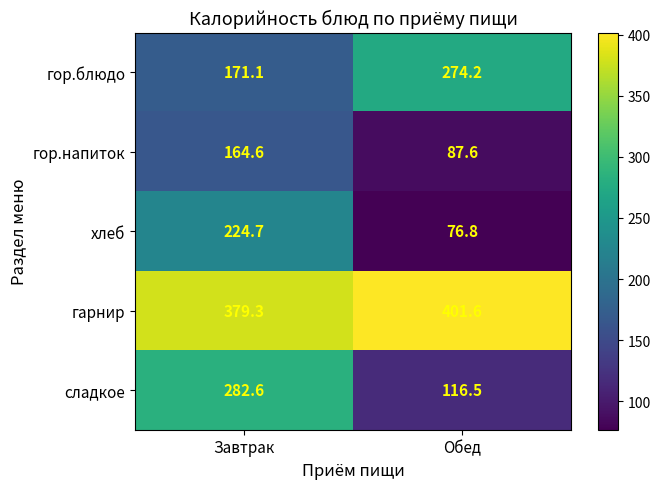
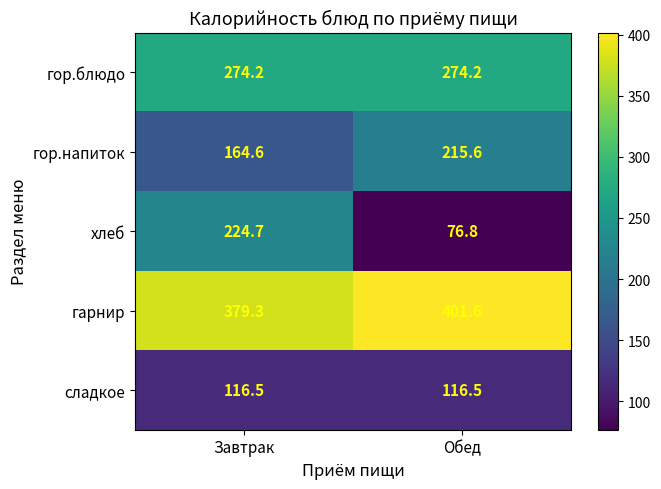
гор.блюдо, Завтрак: 171.1 -> 274.2
гор.напиток, Обед: 87.6 -> 215.6
сладкое, Завтрак: 282.6 -> 116.5
